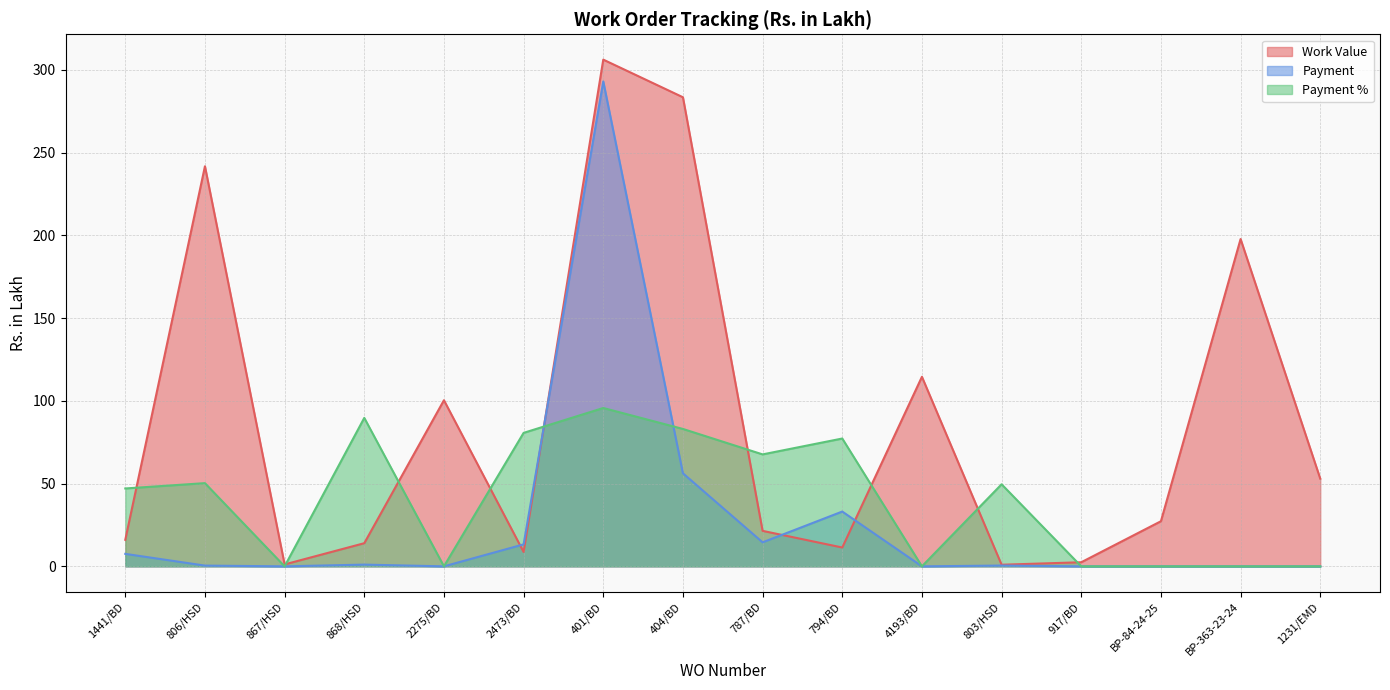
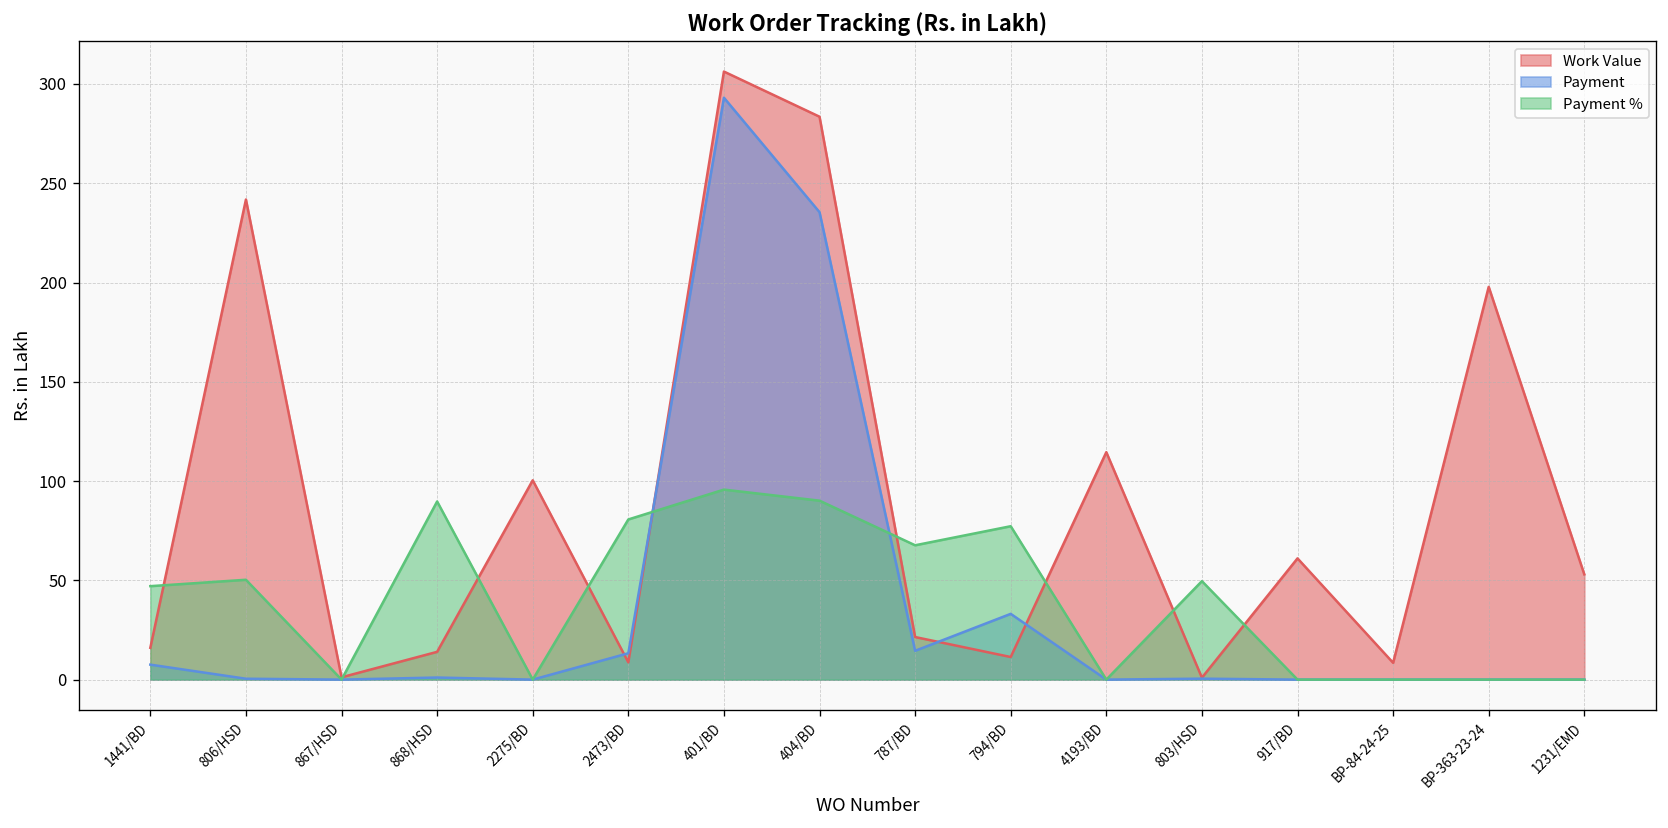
Payment, 404/BD: 56 -> 235
Payment %, 404/BD: 83 -> 90
Work Value, 917/BD: 2 -> 61
Work Value, BP-84-24-25: 27 -> 8
